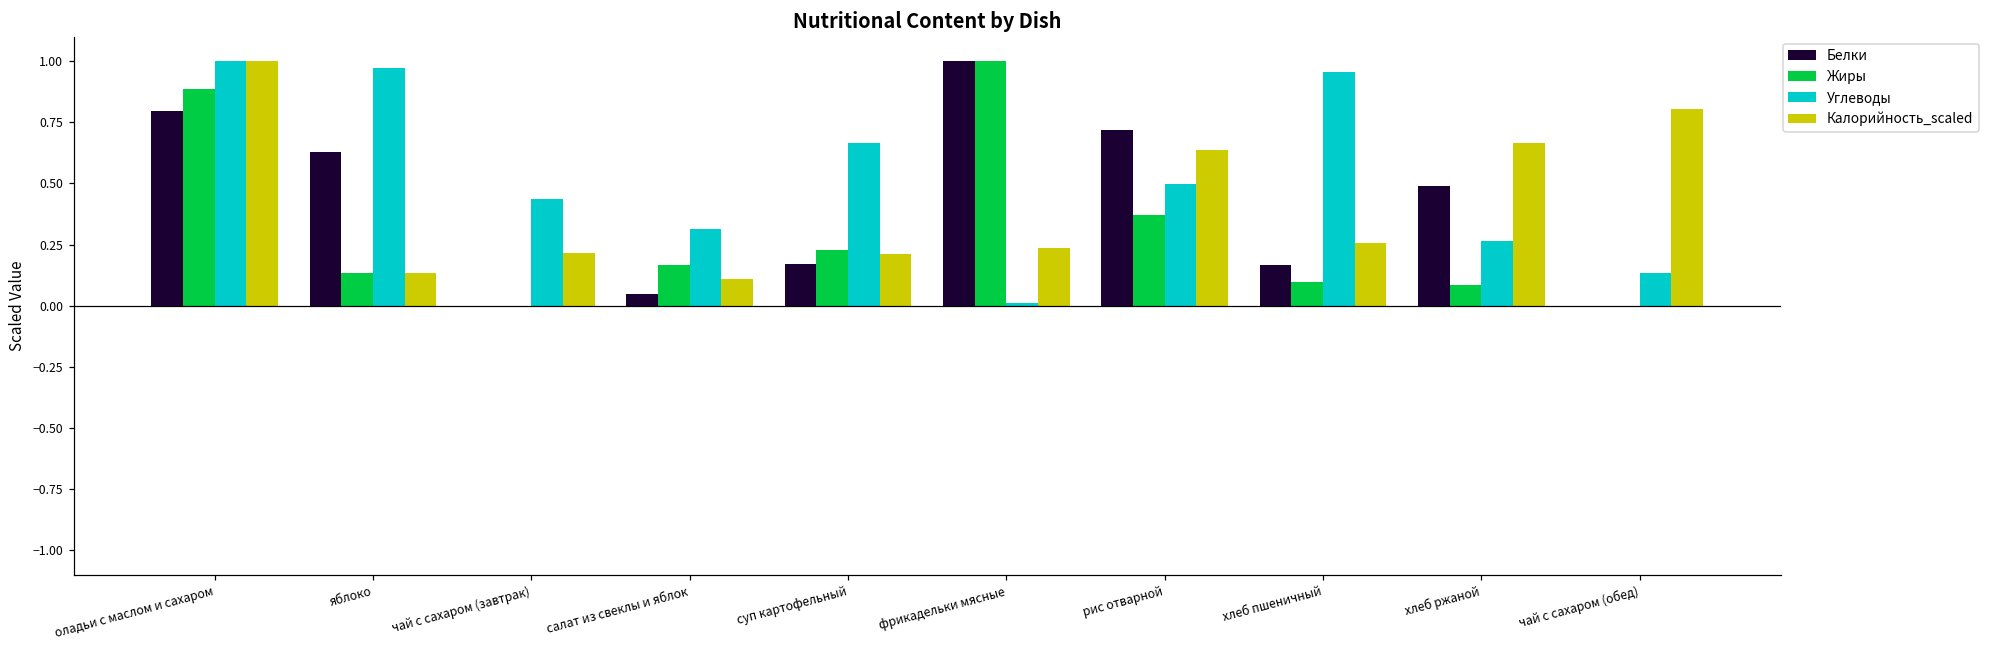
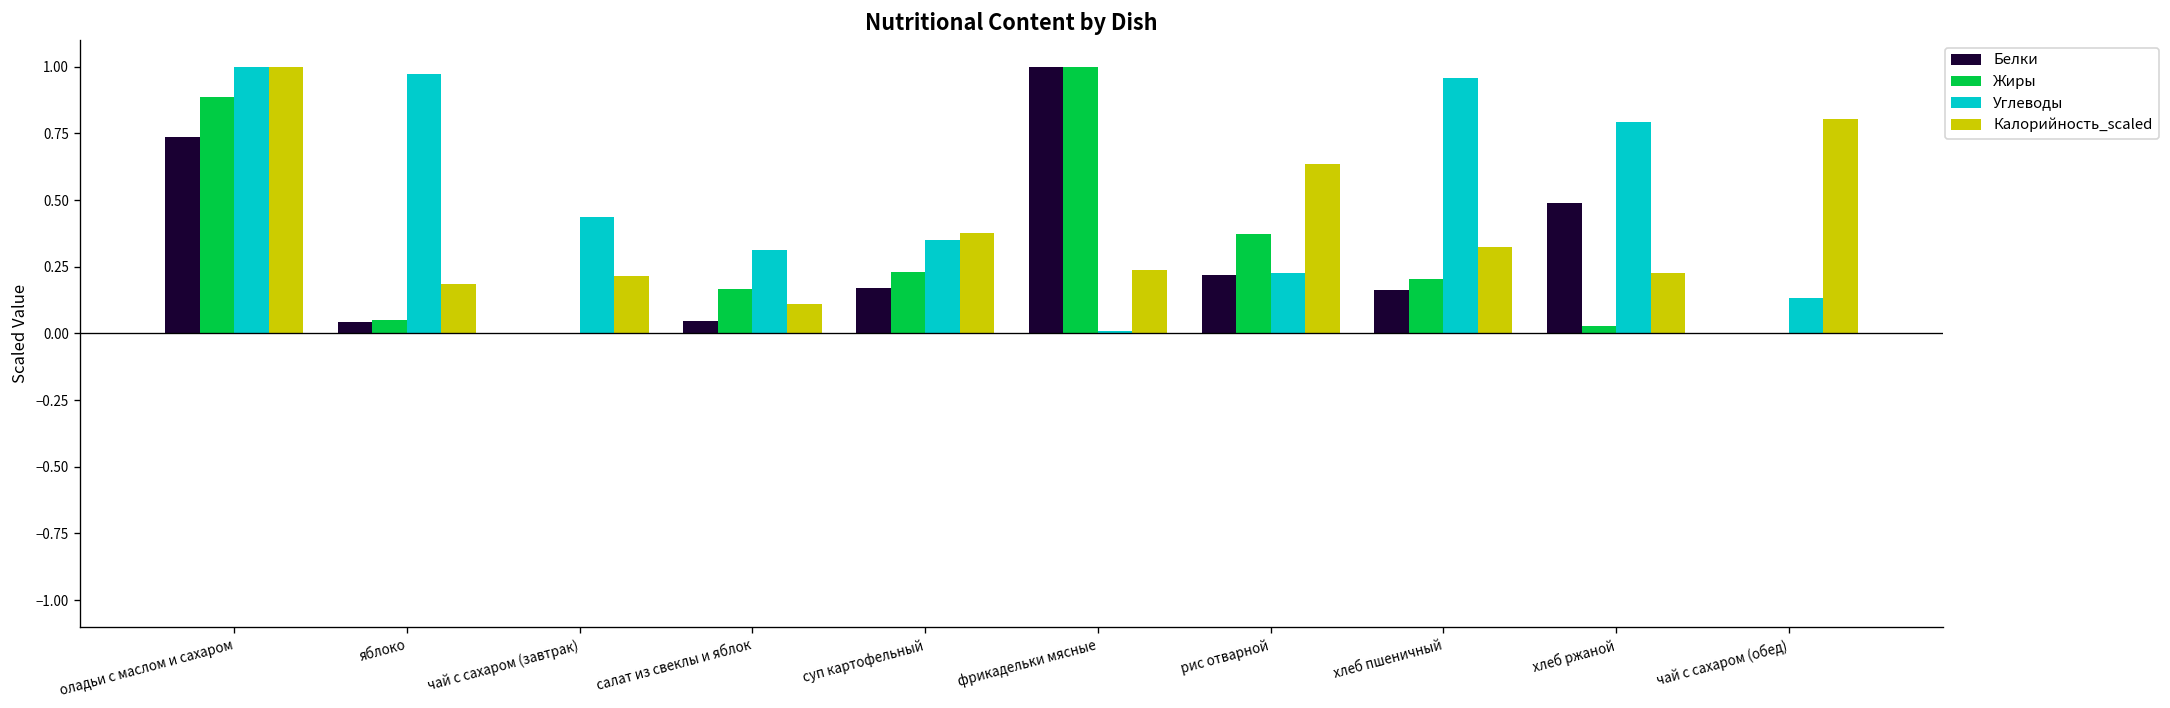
Белки, оладьи с маслом и сахаром: 0.80 -> 0.74
Белки, яблоко: 0.63 -> 0.04
Жиры, яблоко: 0.13 -> 0.05
Калорийность_scaled, яблоко: 0.13 -> 0.18
Углеводы, суп картофельный: 0.66 -> 0.35
Калорийность_scaled, суп картофельный: 0.21 -> 0.38
Белки, рис отварной: 0.72 -> 0.22
Углеводы, рис отварной: 0.50 -> 0.23
Жиры, хлеб пшеничный: 0.10 -> 0.20
Калорийность_scaled, хлеб пшеничный: 0.26 -> 0.33
Жиры, хлеб ржаной: 0.09 -> 0.03
Углеводы, хлеб ржаной: 0.26 -> 0.79
Калорийность_scaled, хлеб ржаной: 0.66 -> 0.23
